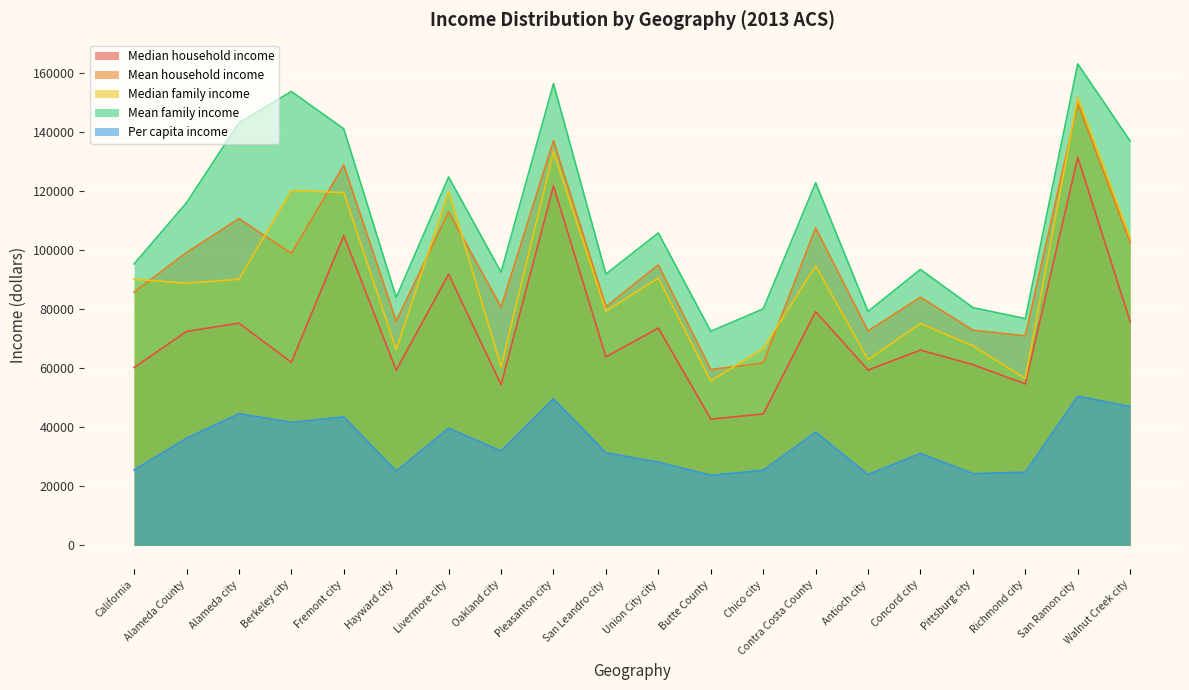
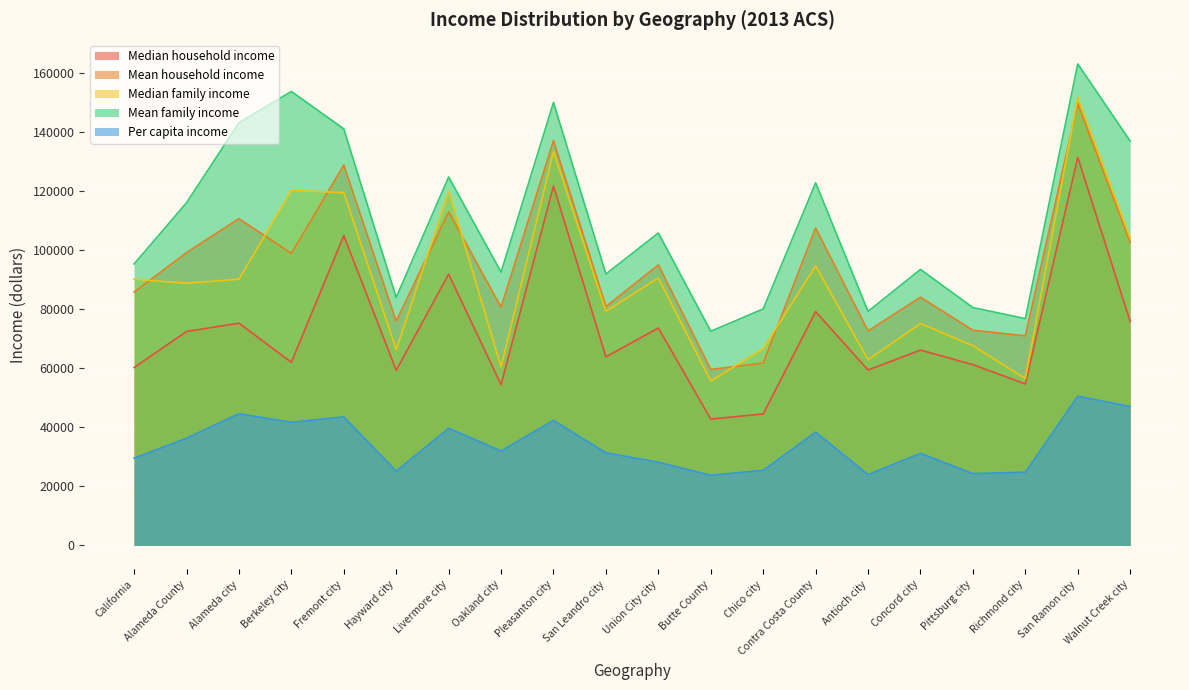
Per capita income, California: 26000 -> 30000
Mean family income, Pleasanton city: 156000 -> 150000
Per capita income, Pleasanton city: 50000 -> 42000
